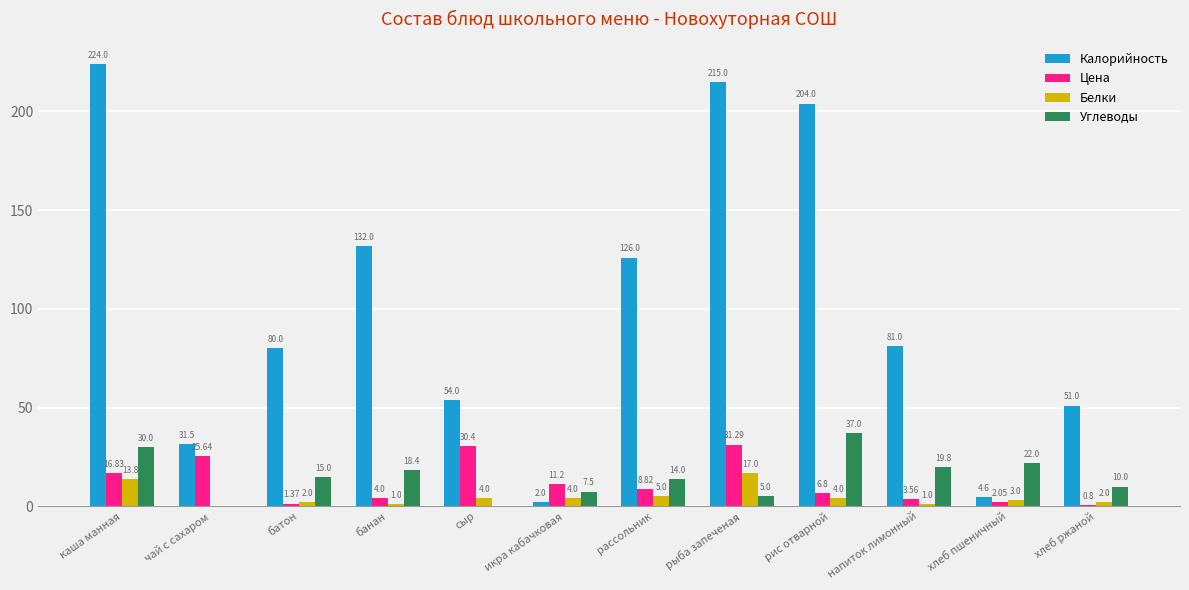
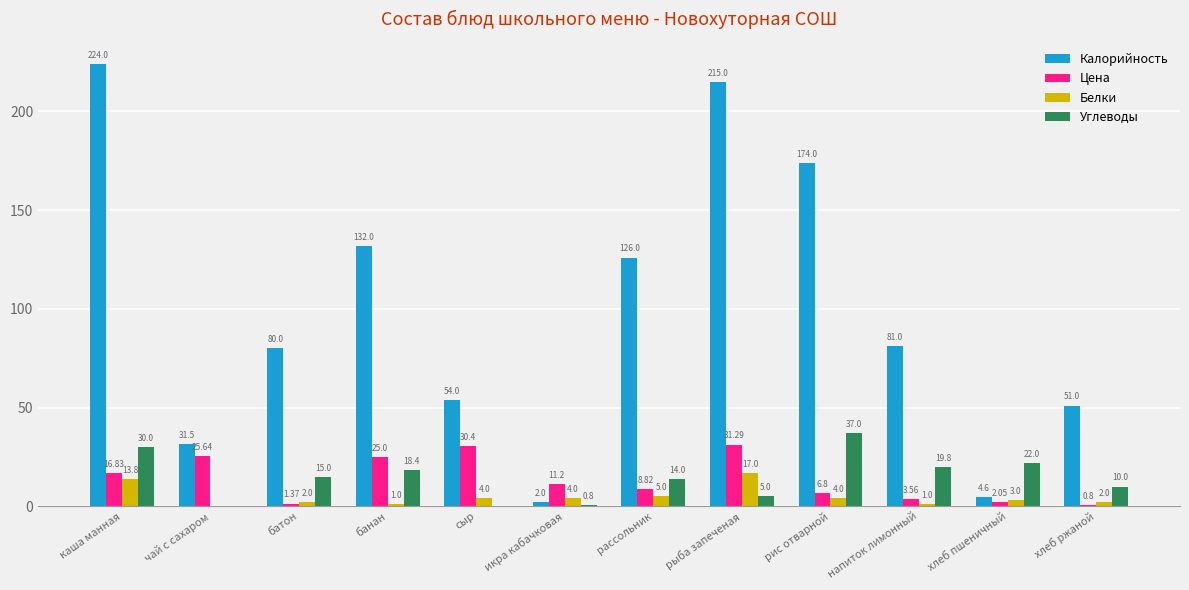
Цена, банан: 4.0 -> 25.0
Углеводы, икра кабачковая: 7.5 -> 0.8
Калорийность, рис отварной: 204.0 -> 174.0
